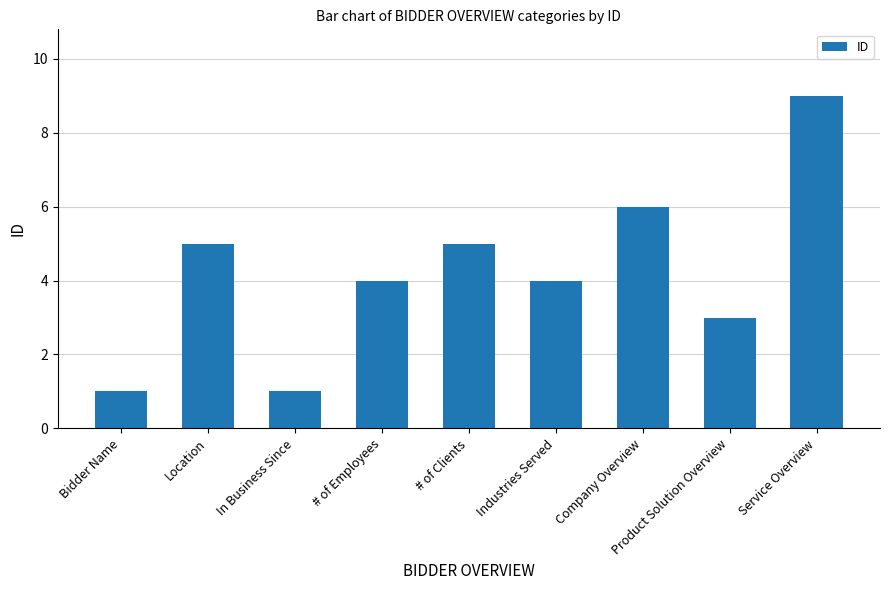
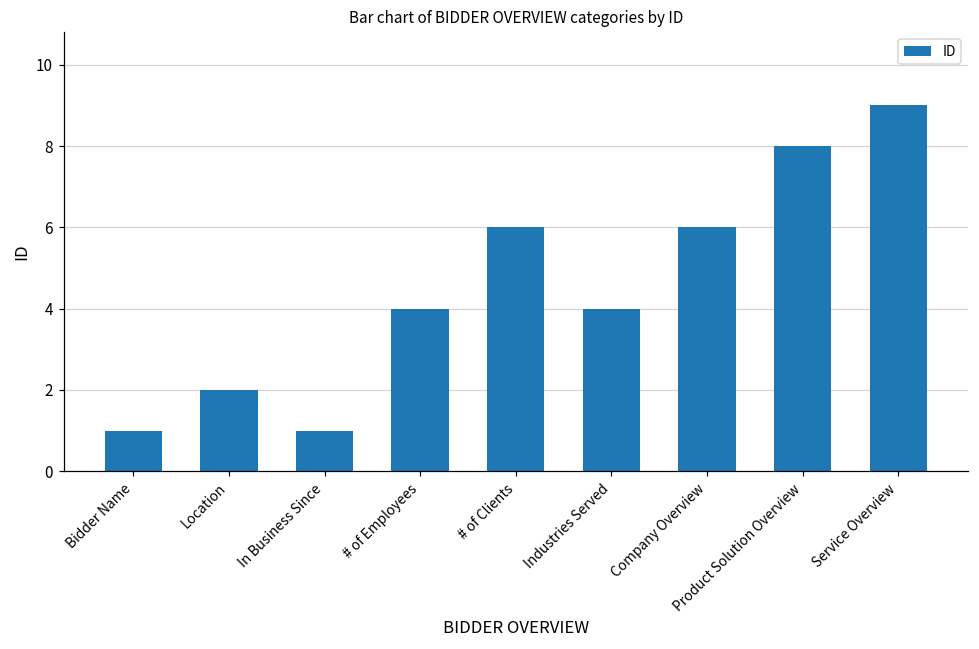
Location: 5 -> 2
# of Clients: 5 -> 6
Product Solution Overview: 3 -> 8
